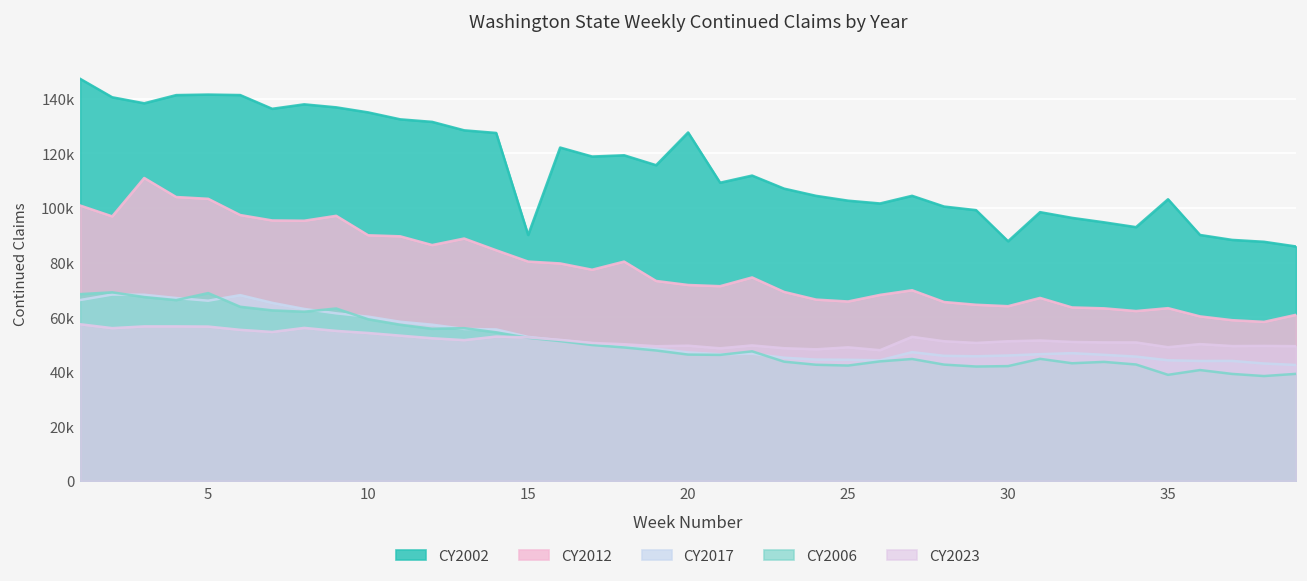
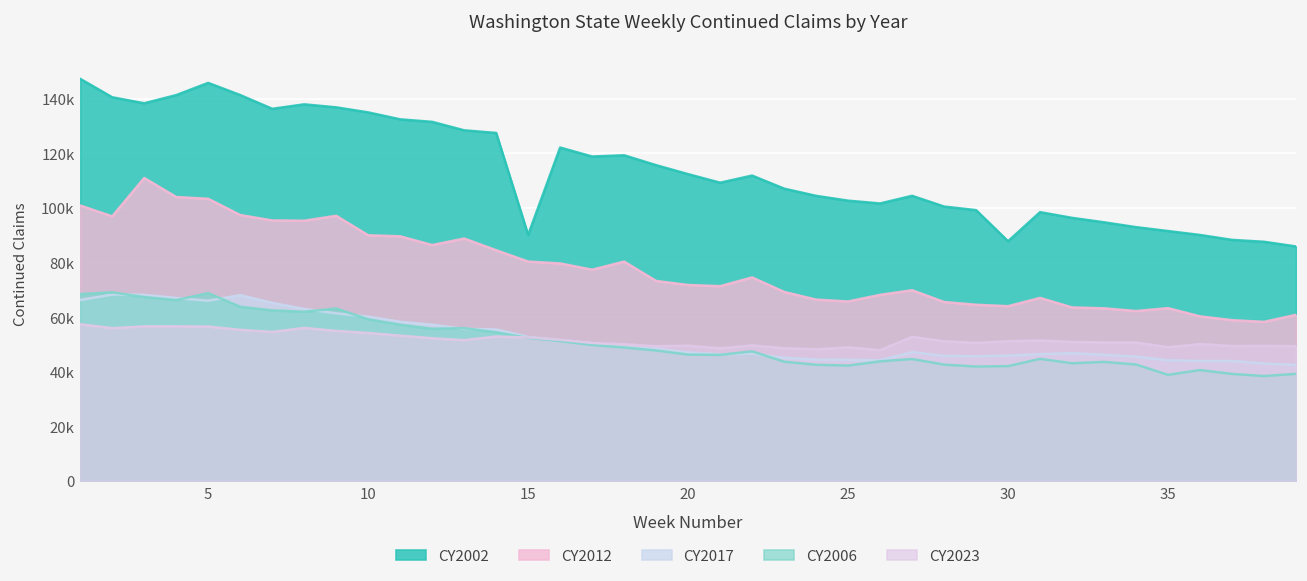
CY2002, 5: 142000 -> 146000
CY2002, 20: 128000 -> 112000
CY2002, 35: 103000 -> 92000
